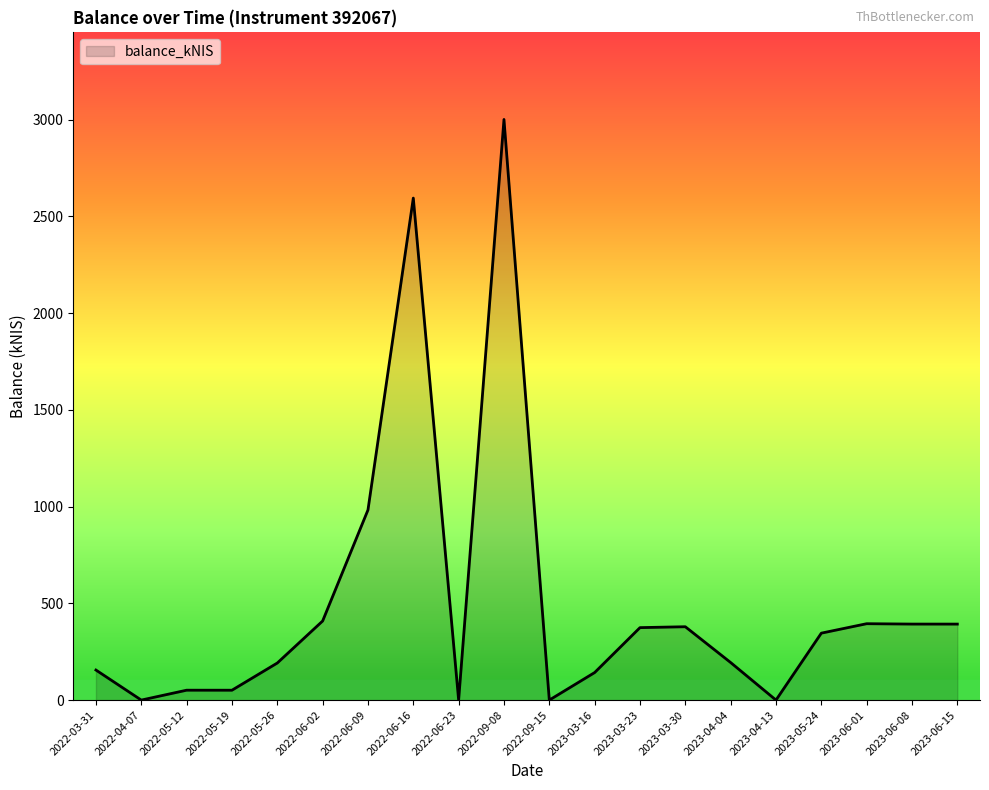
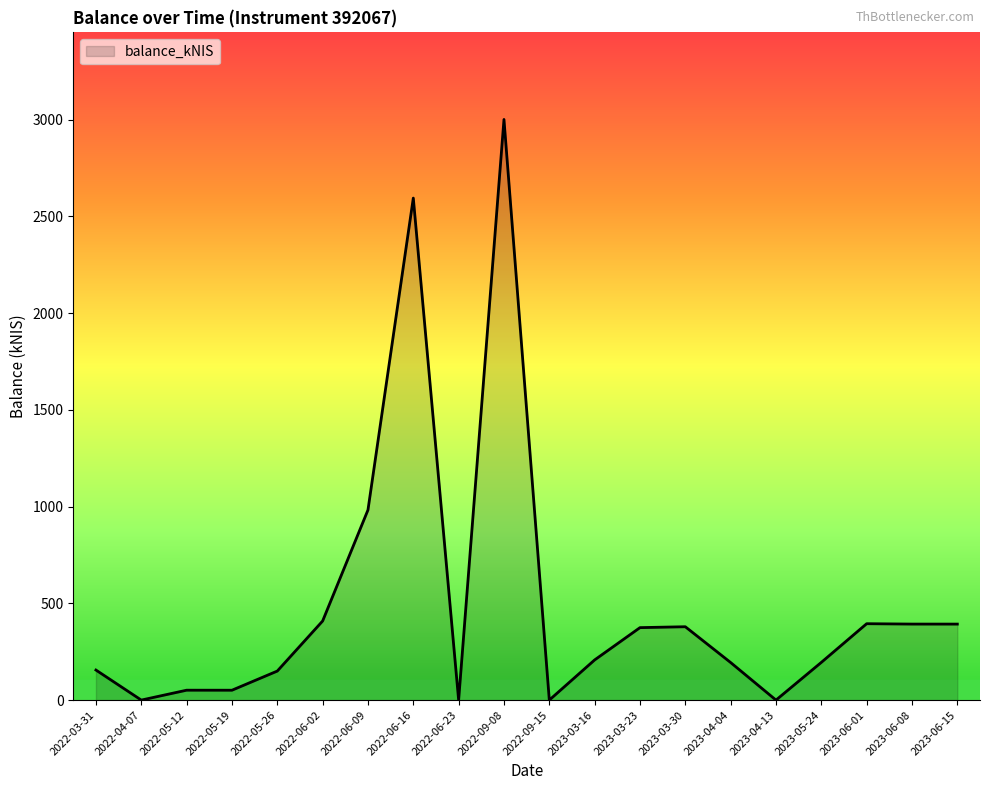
2022-05-26: 190 -> 150
2023-03-16: 140 -> 210
2023-05-24: 350 -> 190
